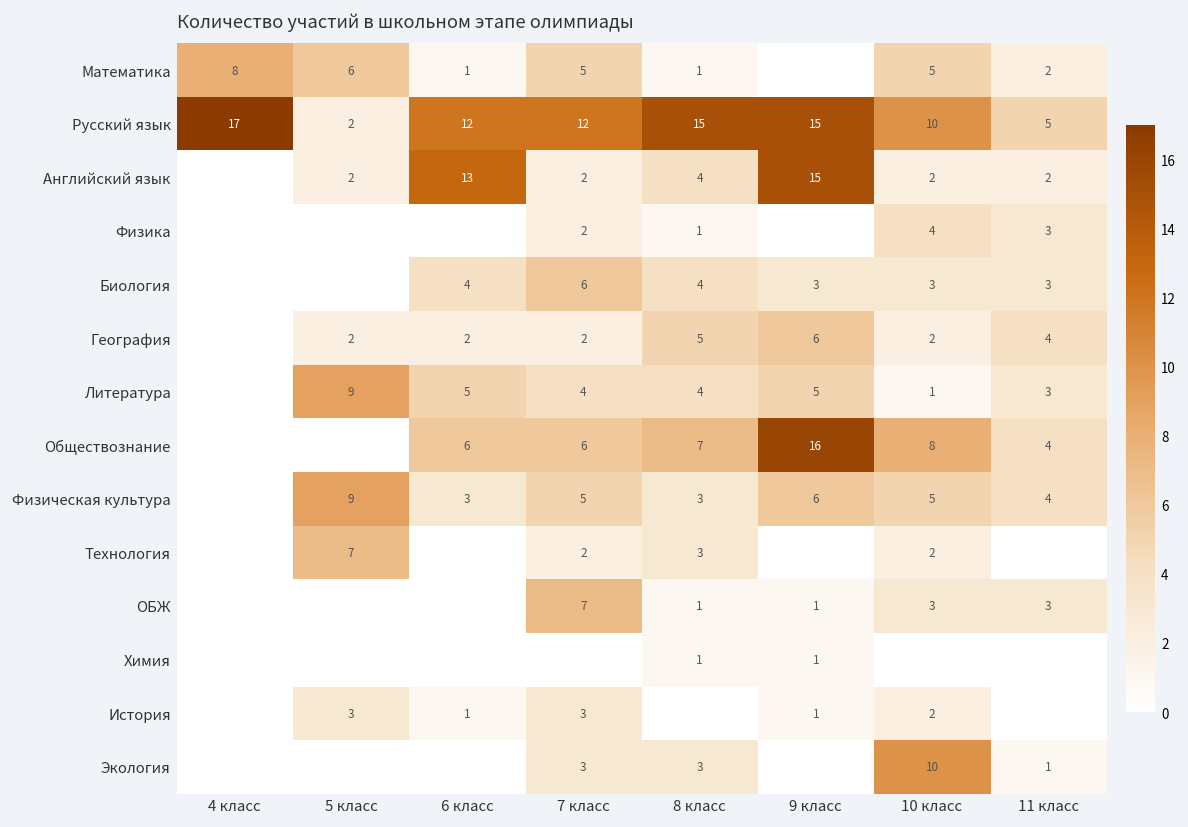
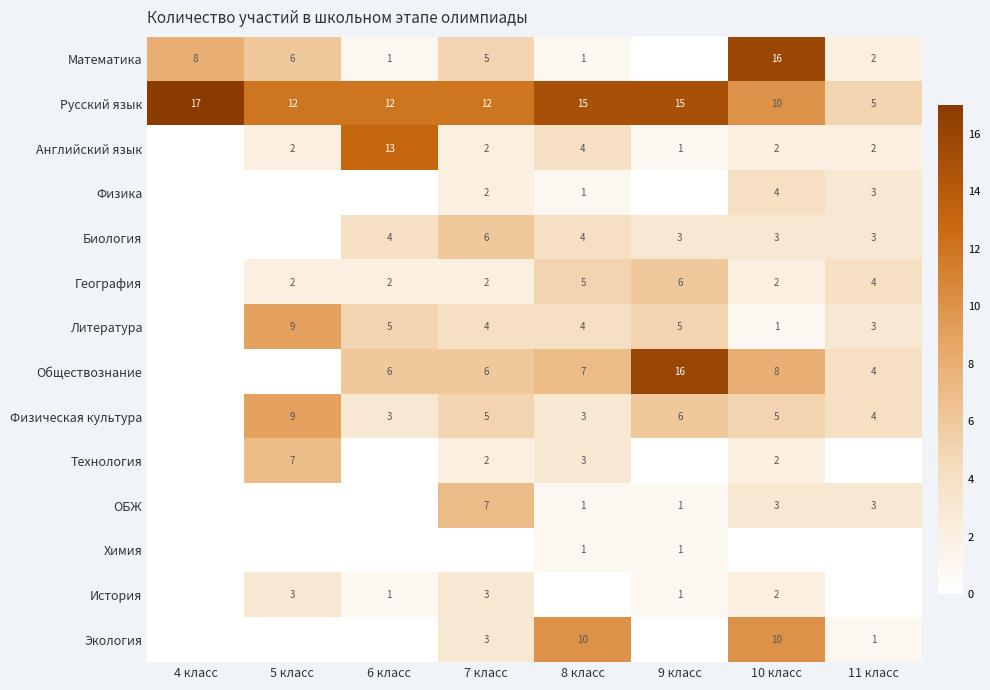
Математика, 10 класс: 5 -> 16
Русский язык, 5 класс: 2 -> 12
Английский язык, 9 класс: 15 -> 1
Экология, 8 класс: 3 -> 10
